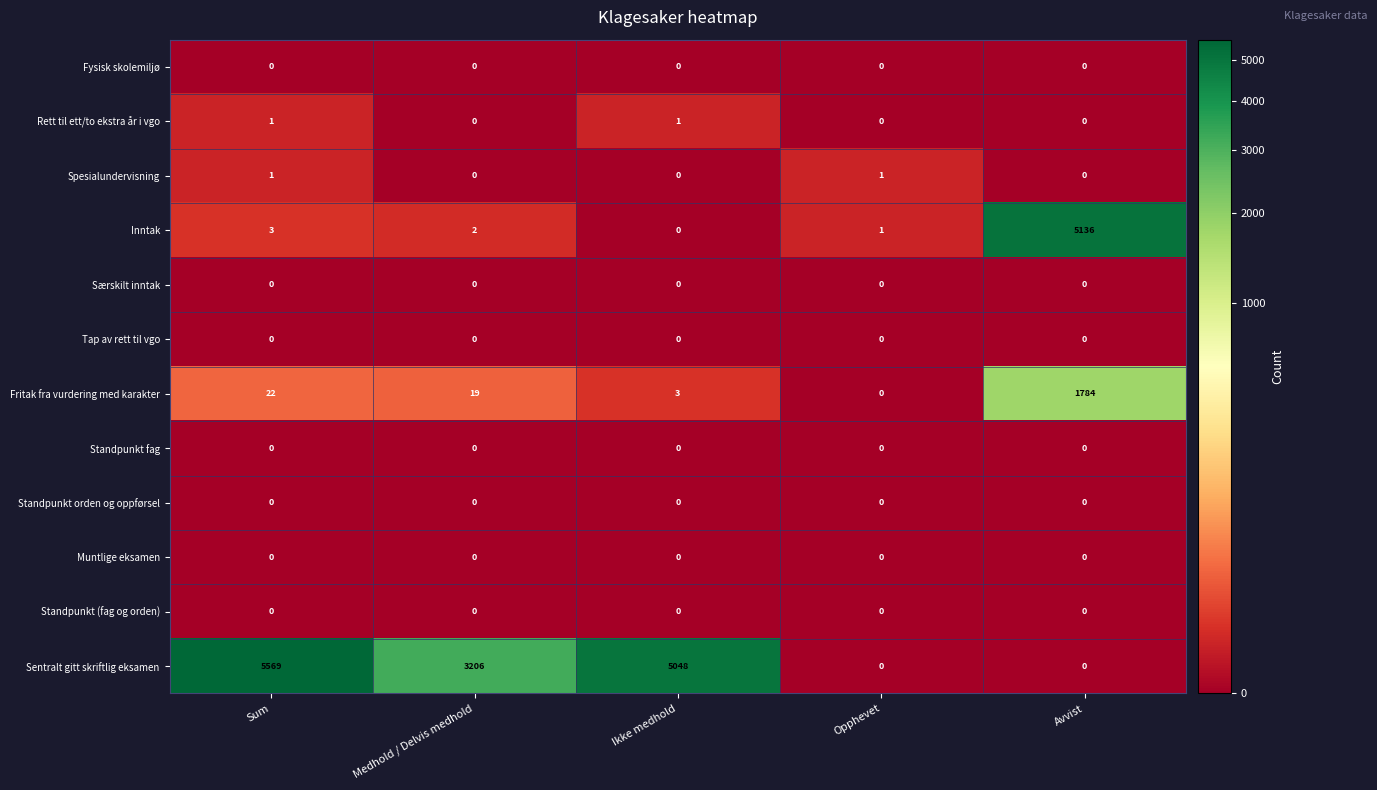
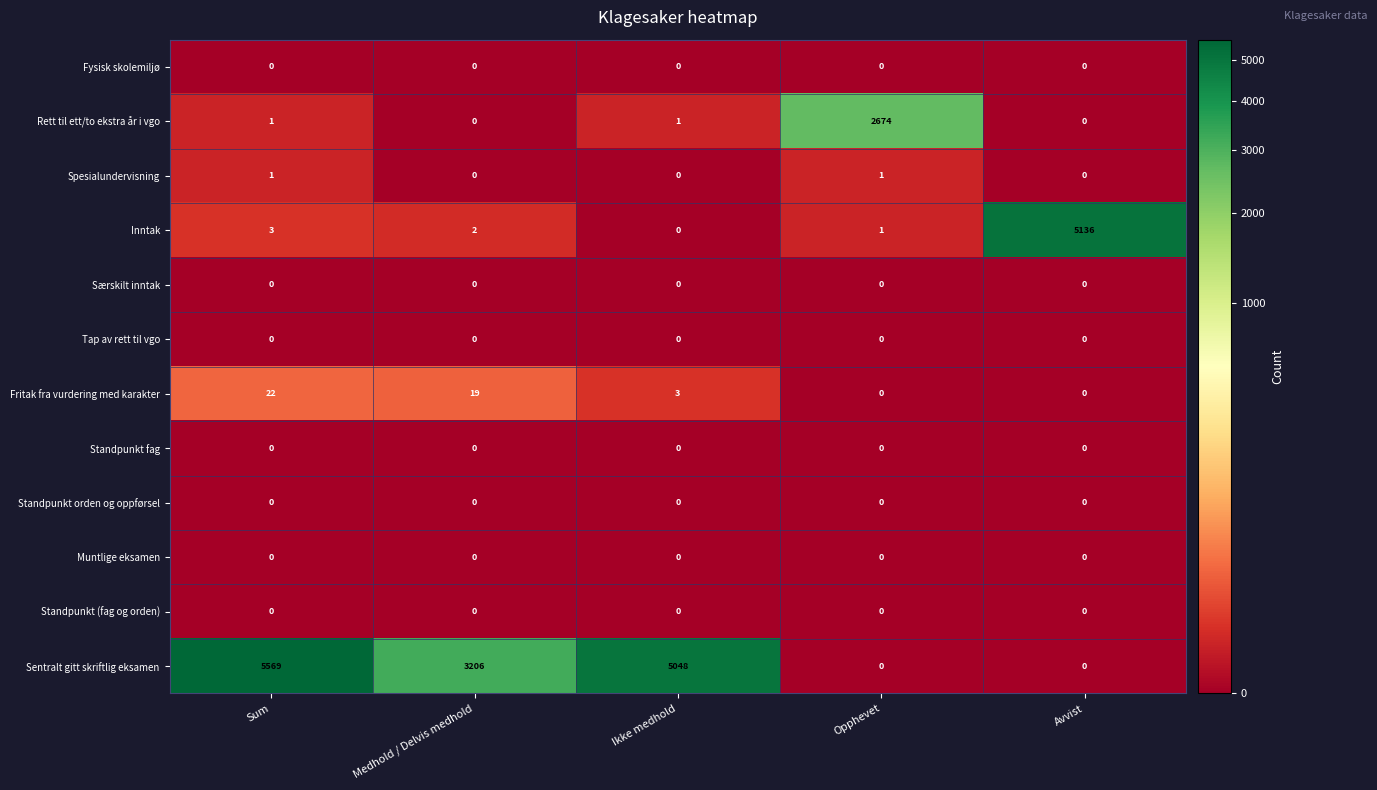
Rett til ett/to ekstra år i vgo, Opphevet: 0 -> 2674
Fritak fra vurdering med karakter, Avvist: 1784 -> 0
